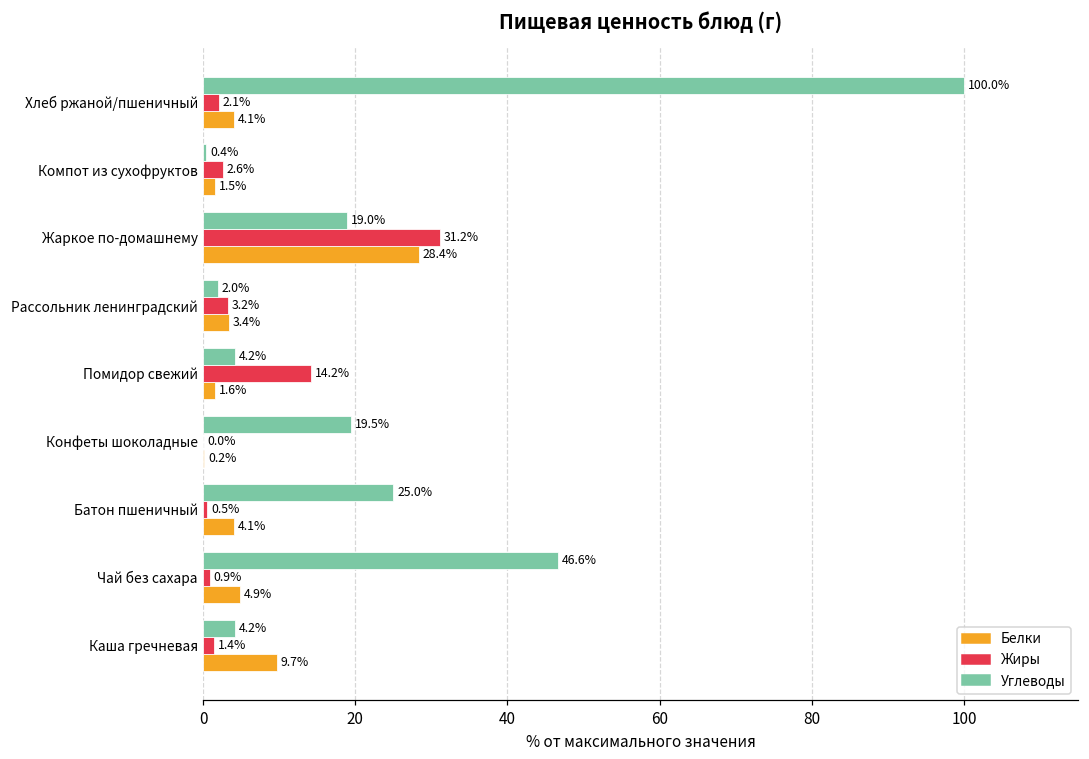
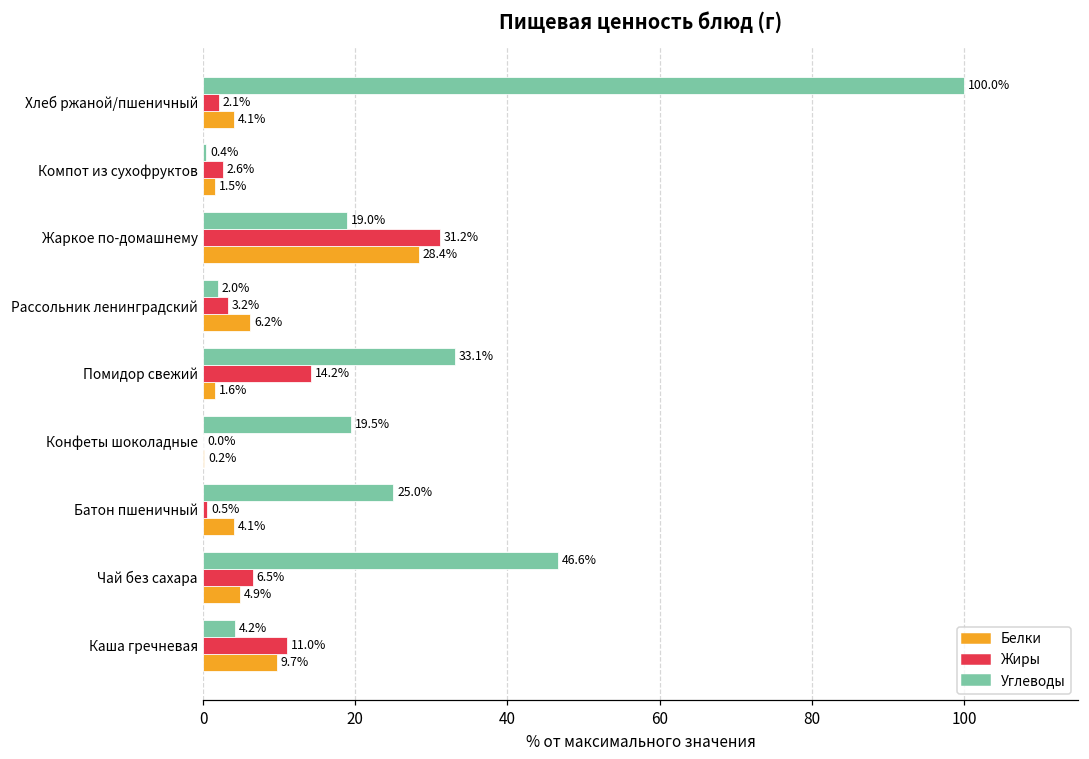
Белки, Рассольник ленинградский: 3.4% -> 6.2%
Углеводы, Помидор свежий: 4.2% -> 33.1%
Жиры, Чай без сахара: 0.9% -> 6.5%
Жиры, Каша гречневая: 1.4% -> 11.0%
